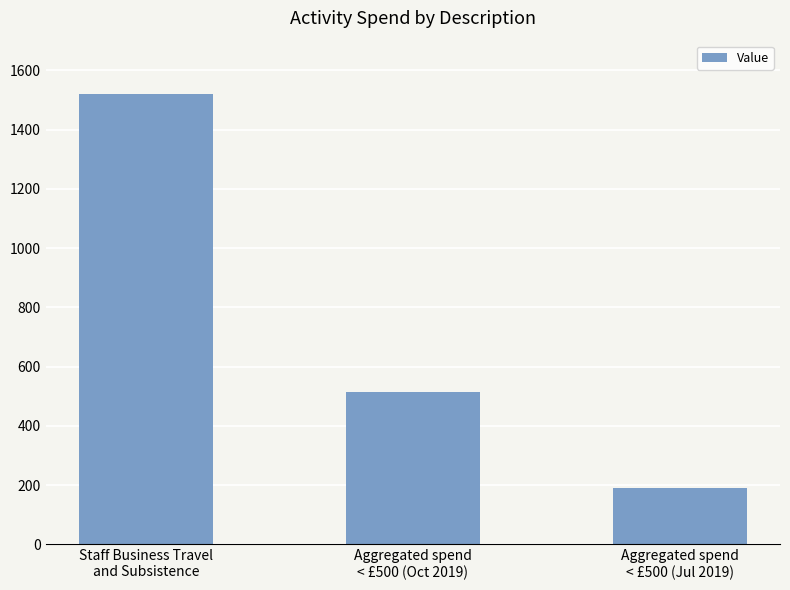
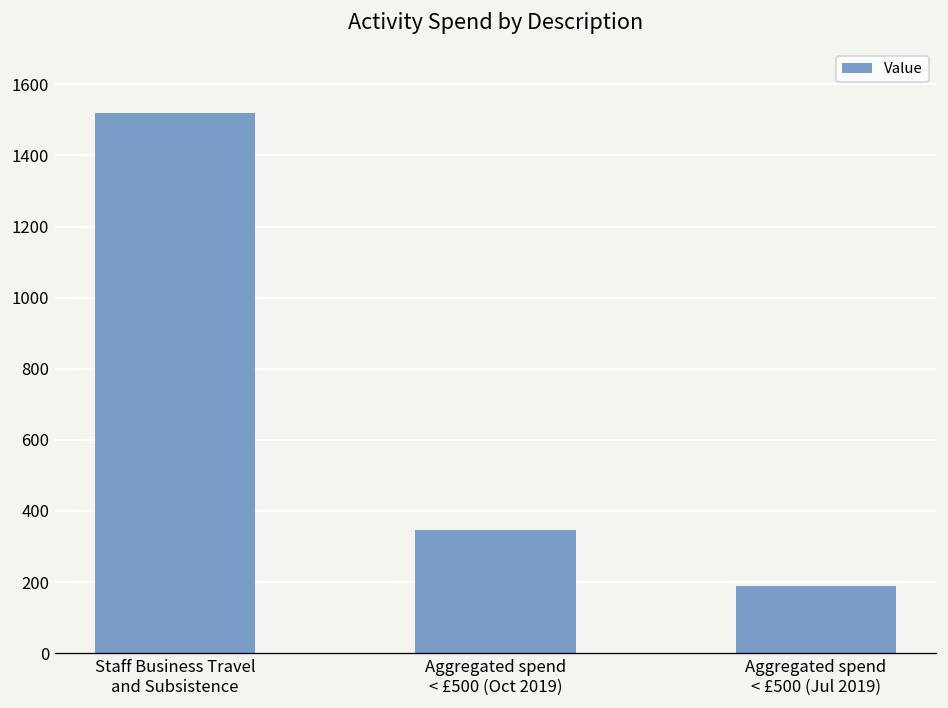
Aggregated spend < £500 (Oct 2019): 520 -> 350
